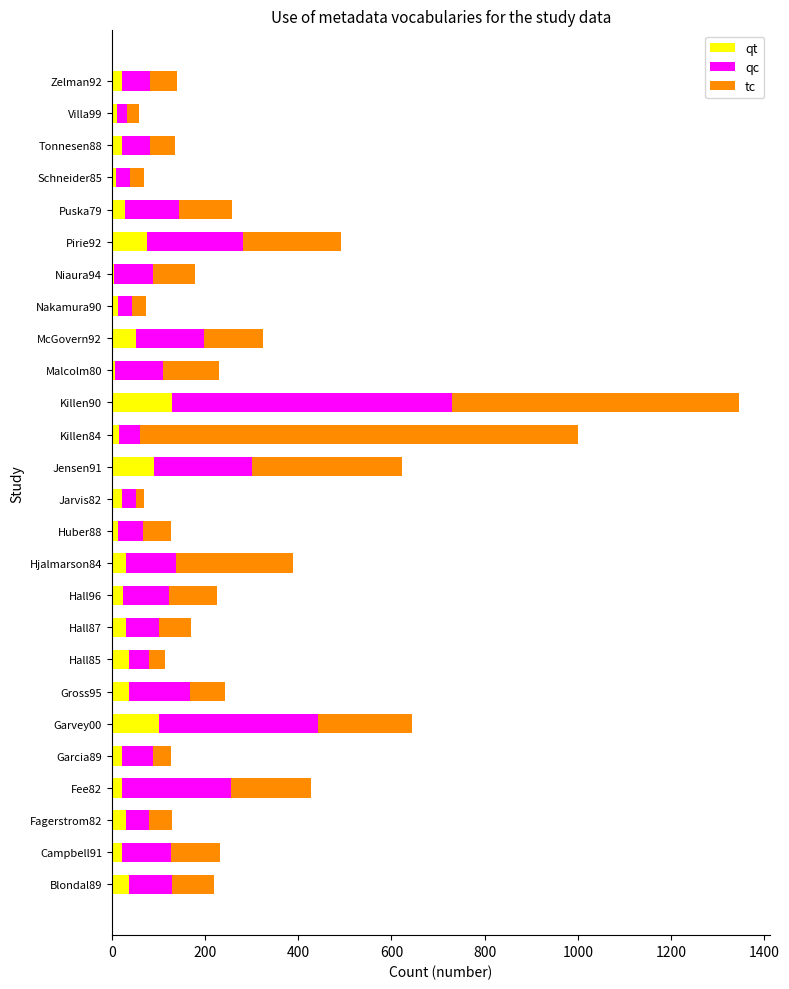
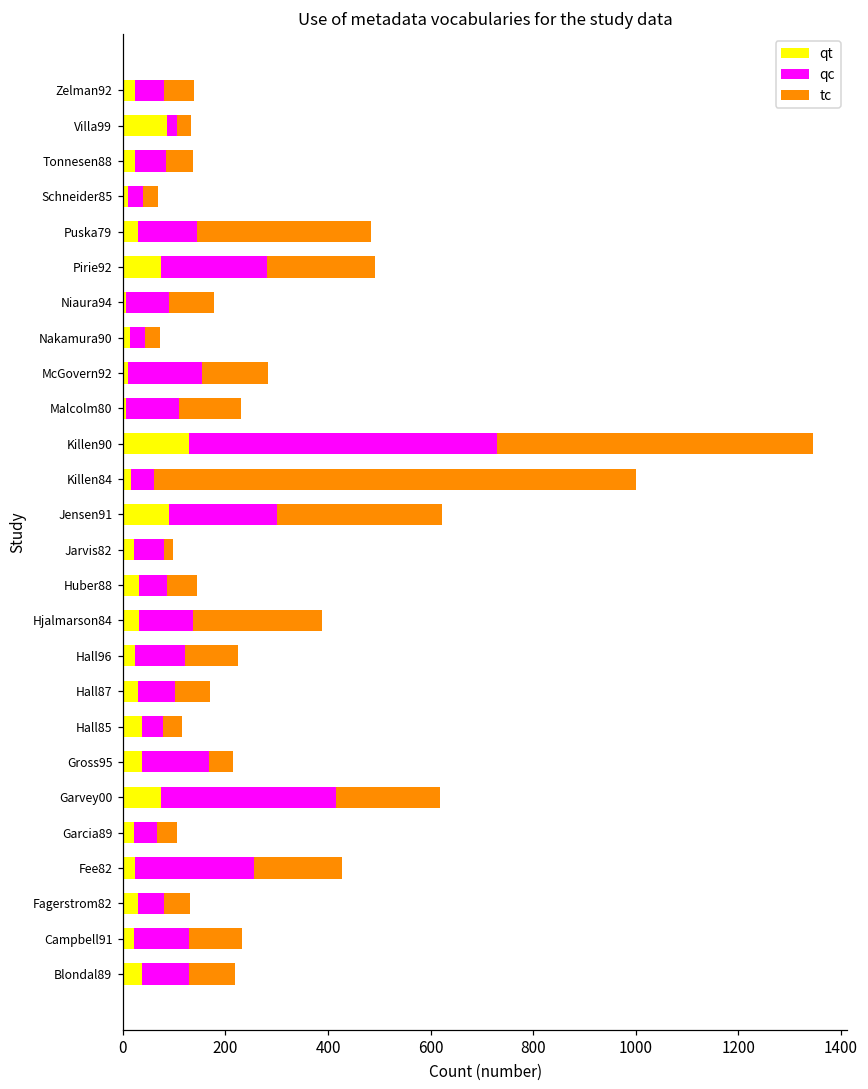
qt, Villa99: 10 -> 90
tc, Puska79: 110 -> 340
qt, McGovern92: 50 -> 10
qc, Jarvis82: 30 -> 60
qt, Huber88: 10 -> 30
tc, Gross95: 80 -> 50
qt, Garvey00: 100 -> 80
qc, Garcia89: 70 -> 50
